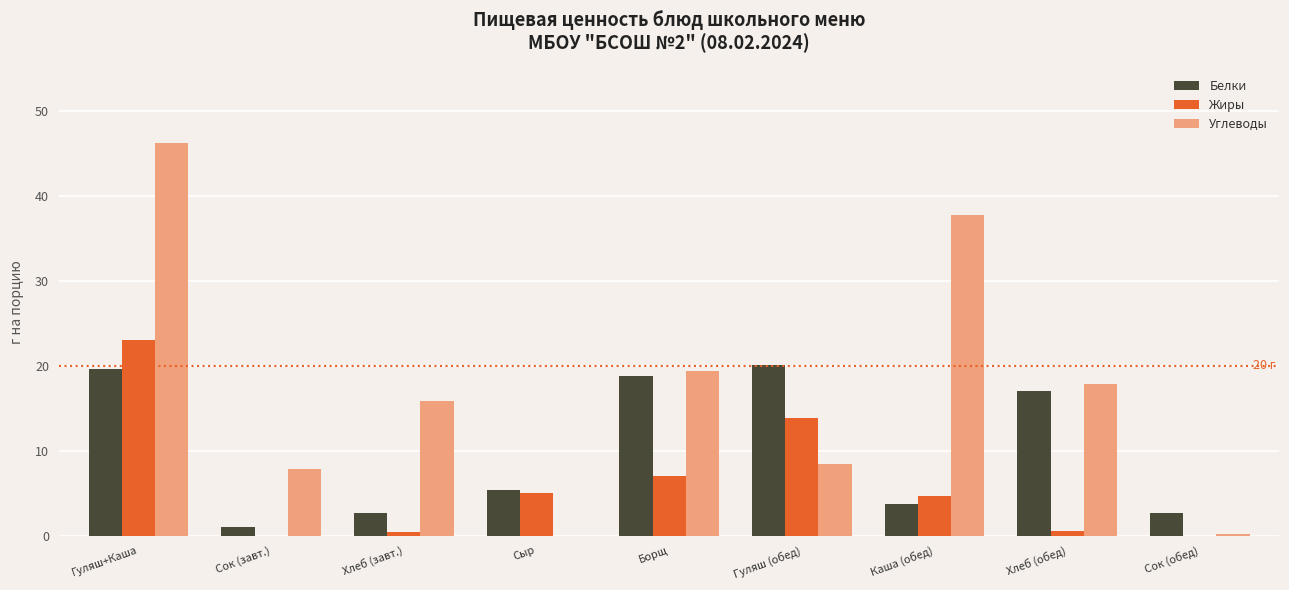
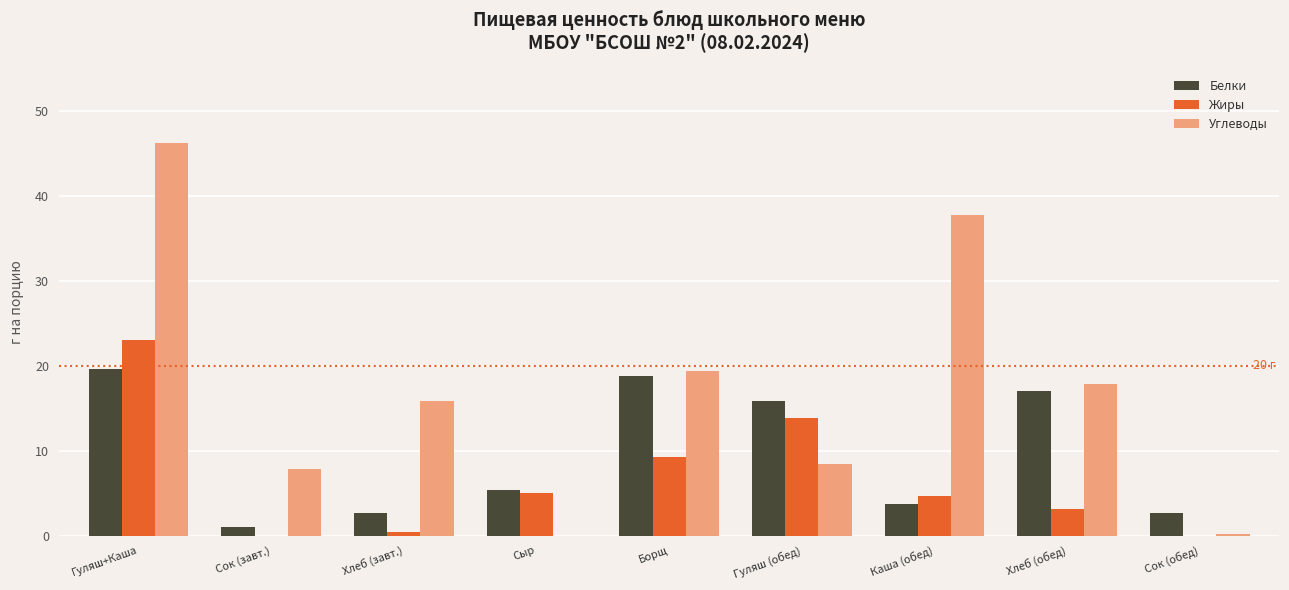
Жиры, Борщ: 7 -> 9
Белки, Гуляш (обед): 20 -> 16
Жиры, Хлеб (обед): 1 -> 3
